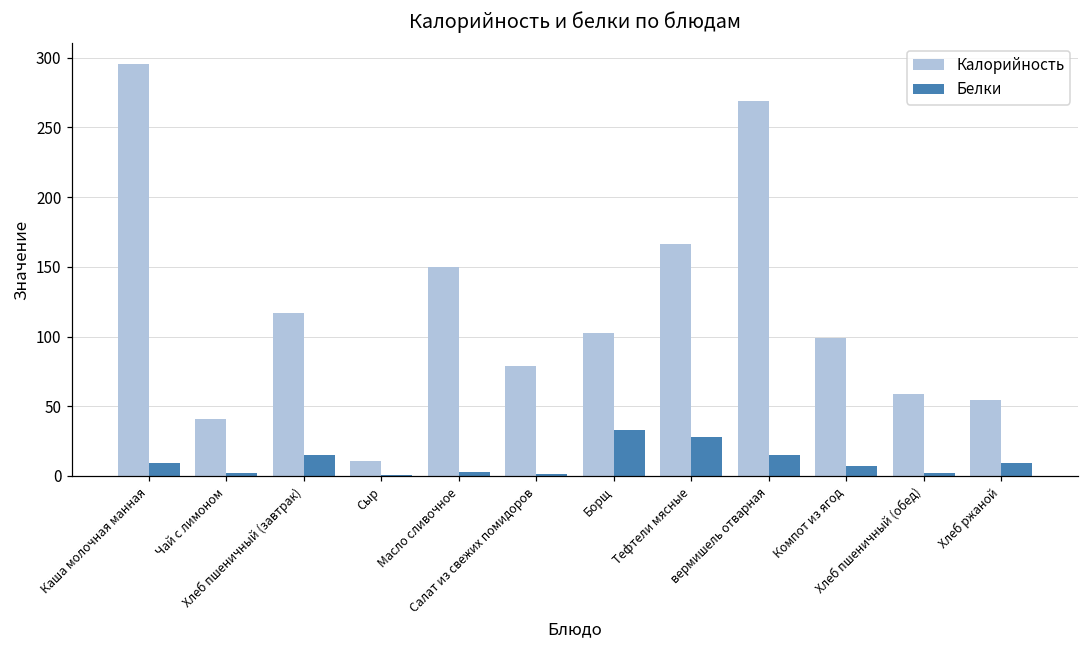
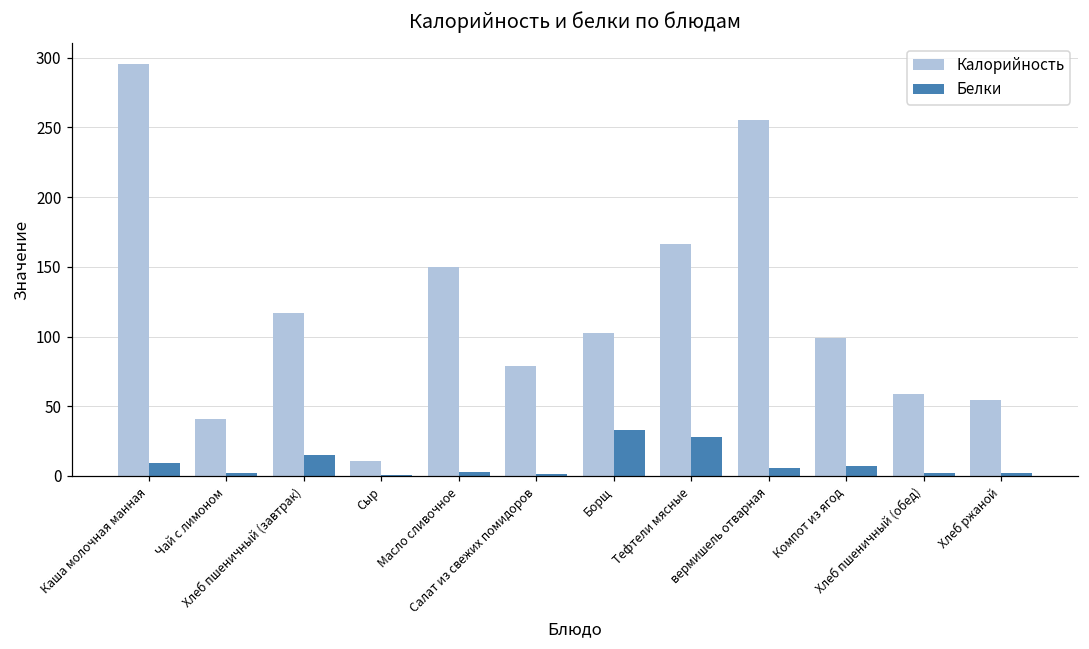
Калорийность, вермишель отварная: 269 -> 256
Белки, вермишель отварная: 15 -> 6
Белки, Хлеб ржаной: 9 -> 2
